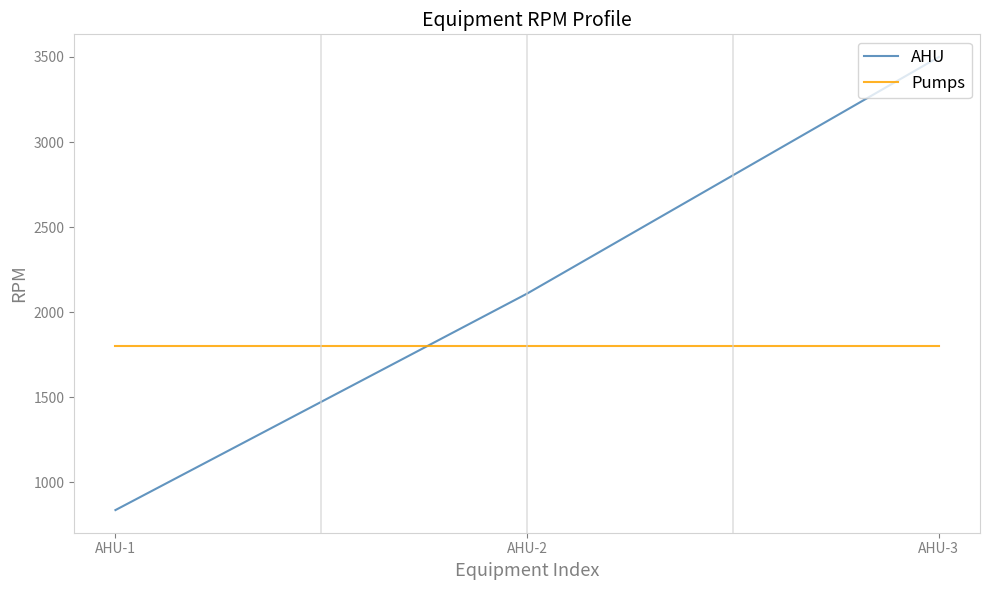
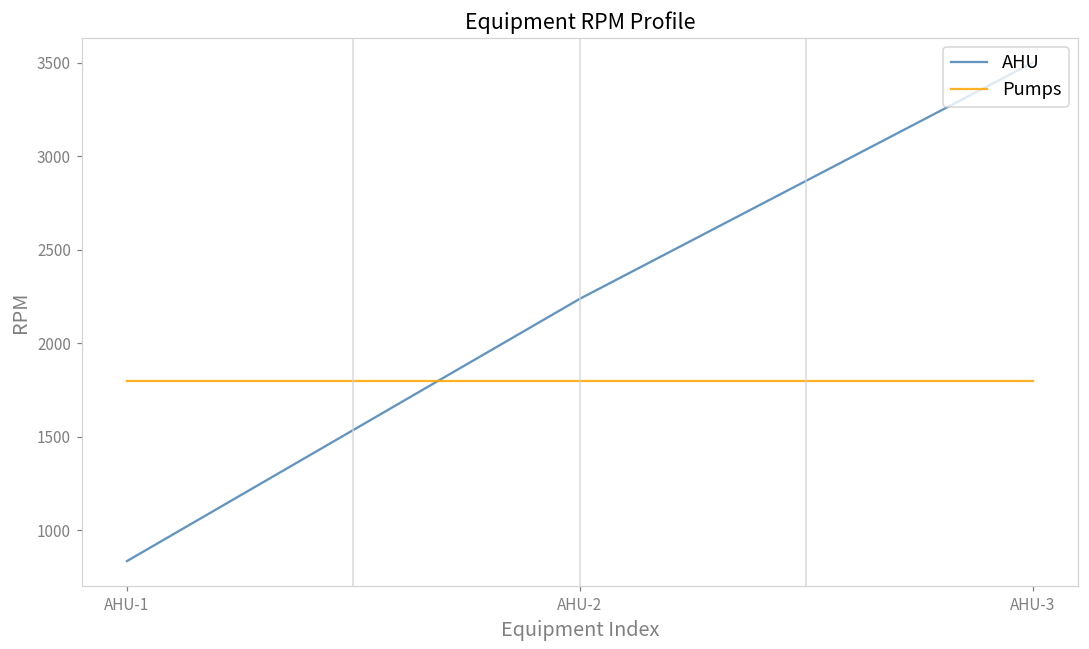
AHU, AHU-2: 2110 -> 2240
